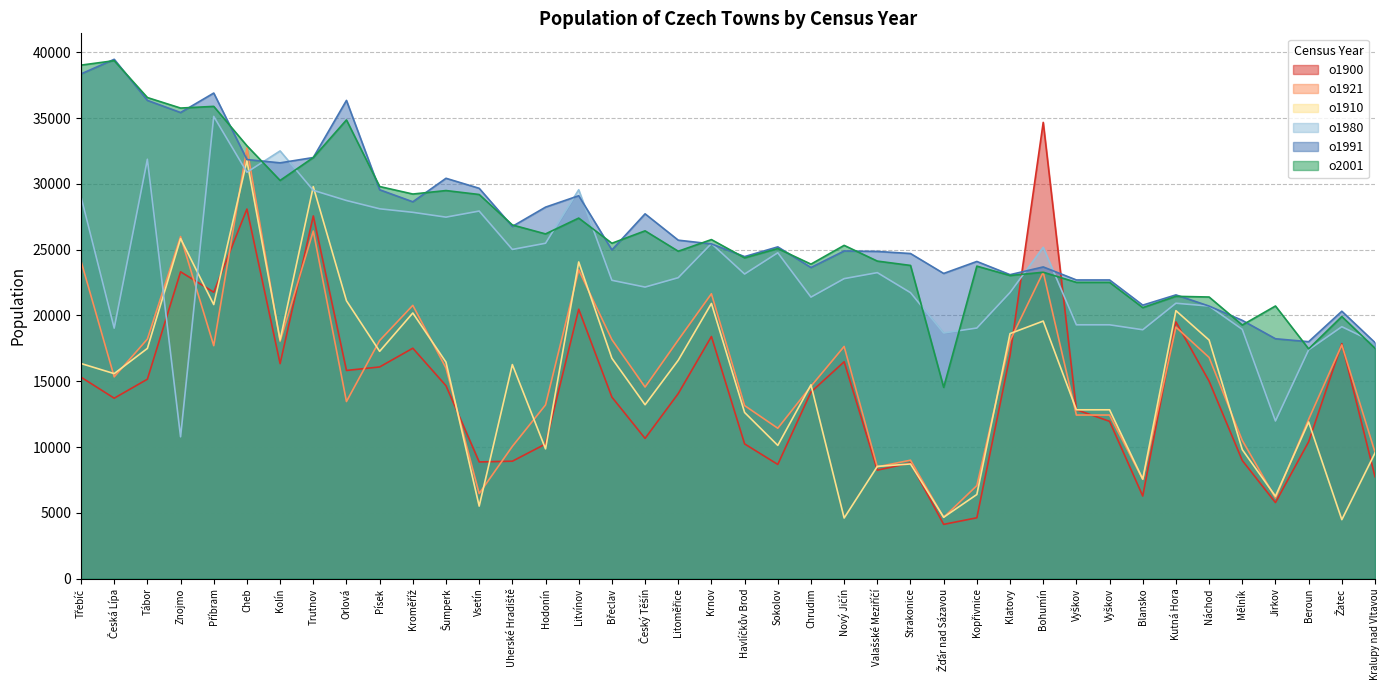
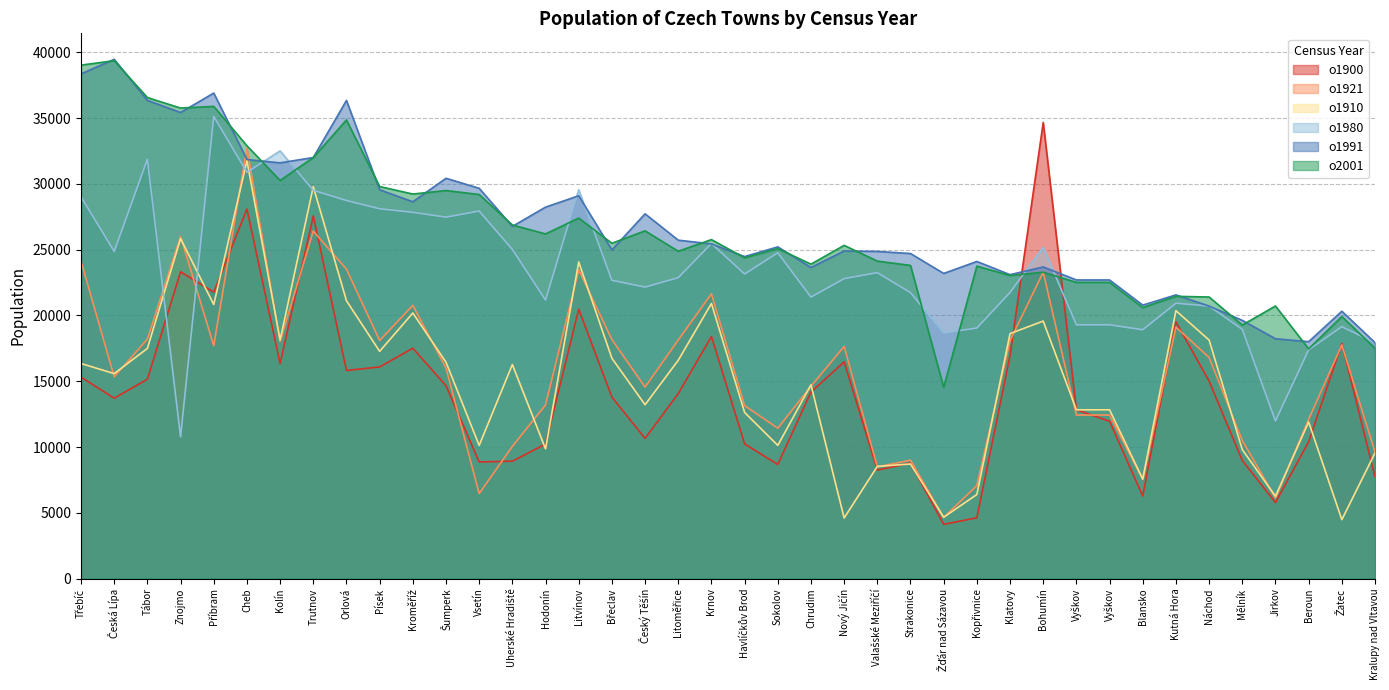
o1980, Česká Lípa: 19000 -> 24900
o1921, Orlová: 13500 -> 23500
o1910, Vsetín: 5500 -> 10100
o1980, Hodonín: 25500 -> 21200
